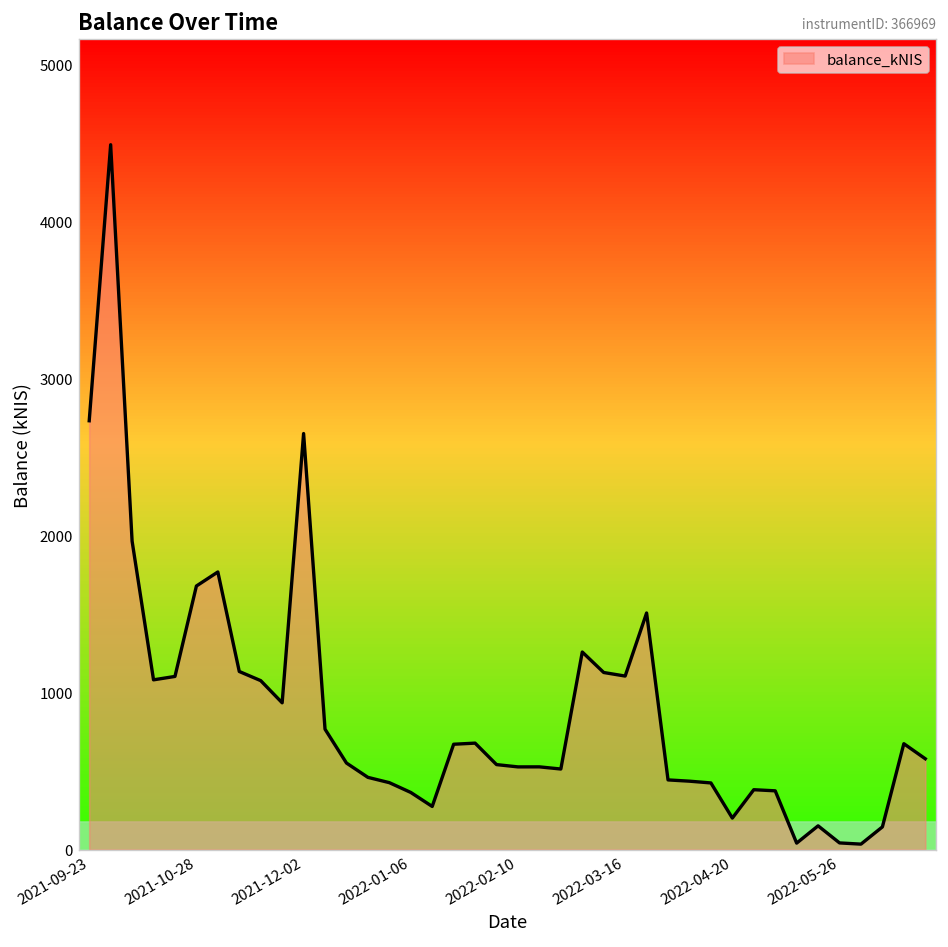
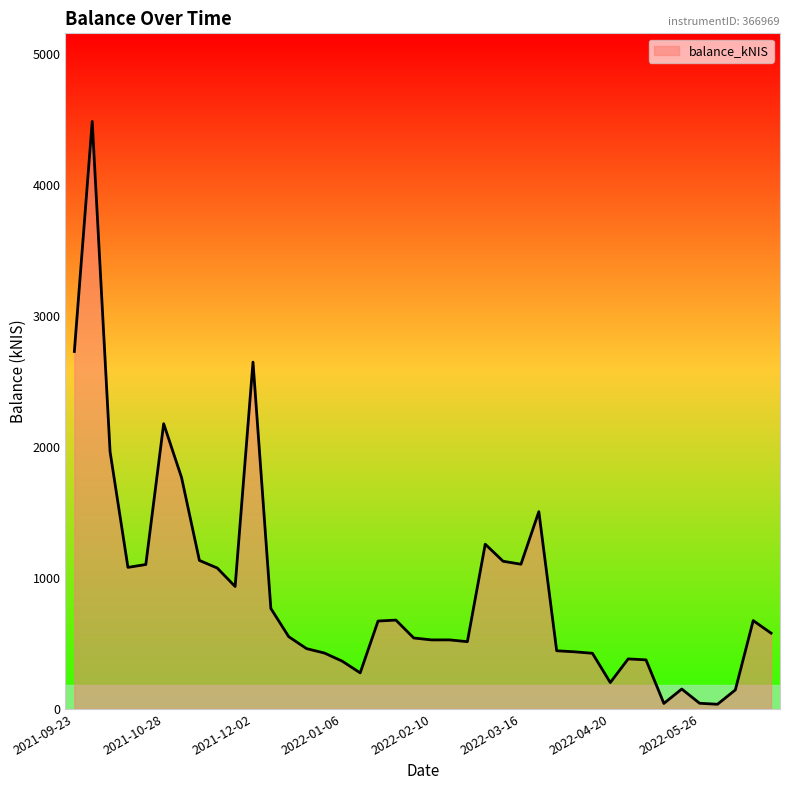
2021-10-28: 1680 -> 2180
